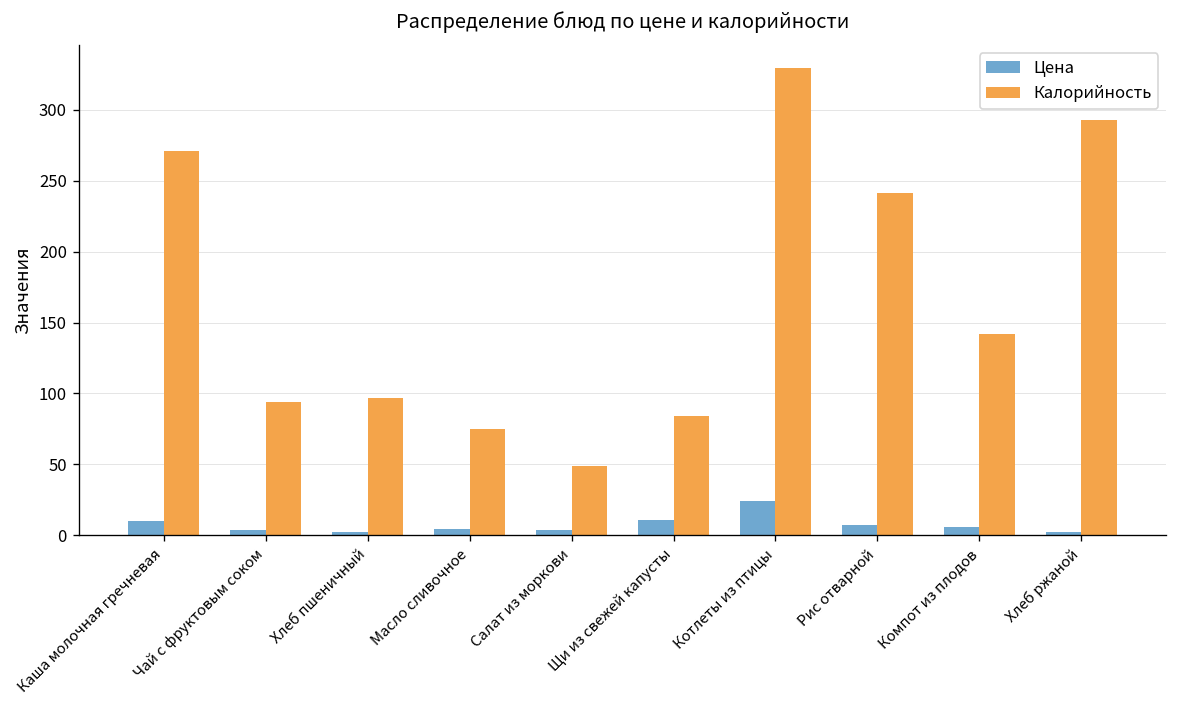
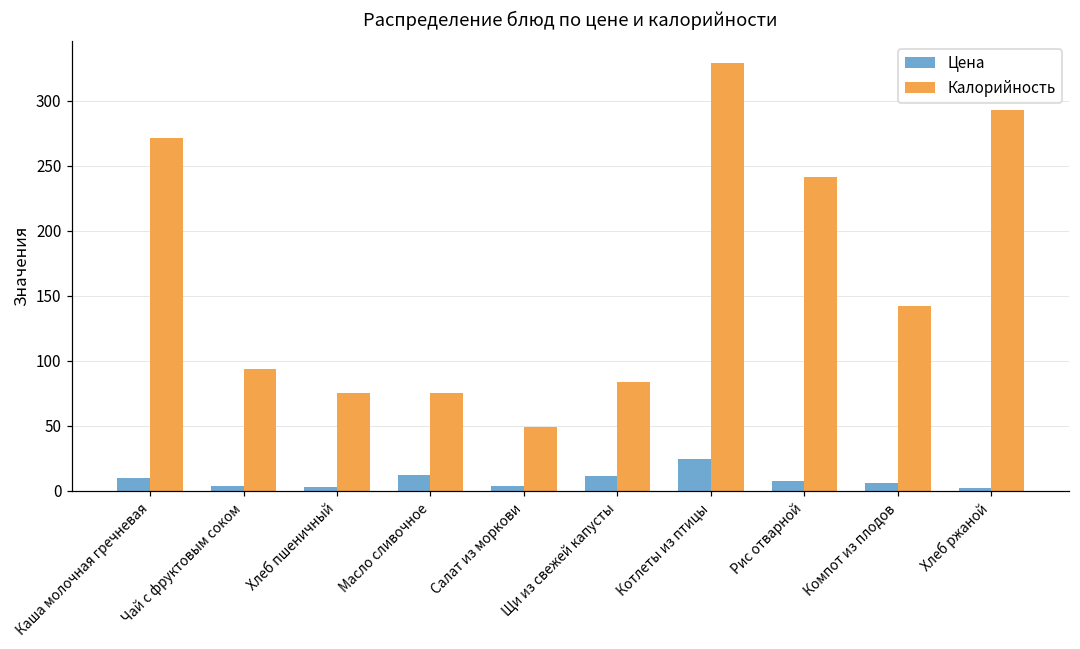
Калорийность, Хлеб пшеничный: 97 -> 75
Цена, Масло сливочное: 4 -> 12
